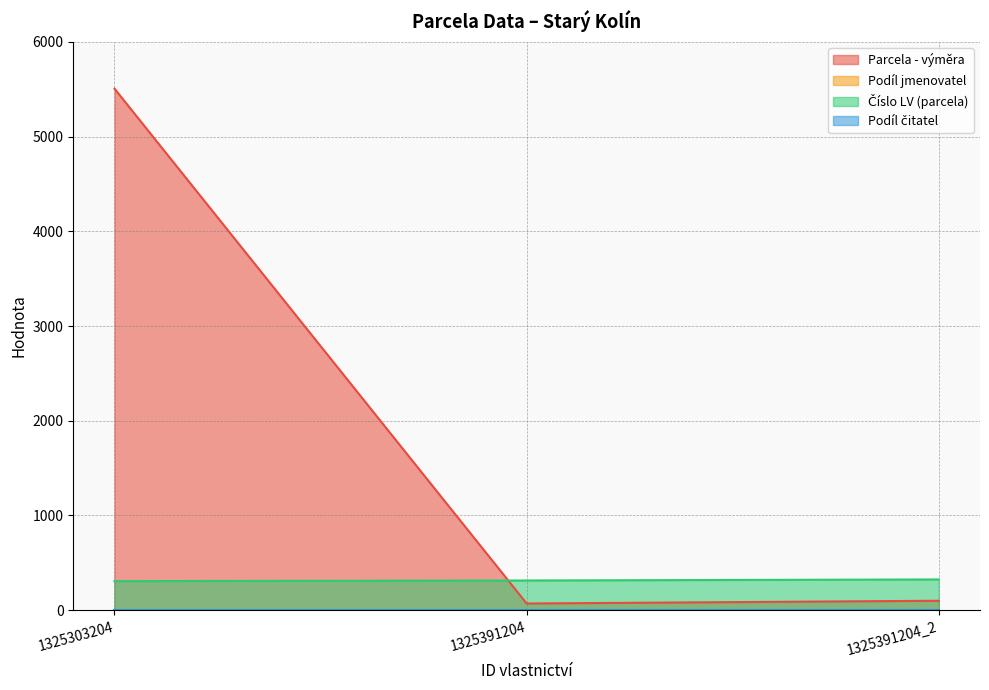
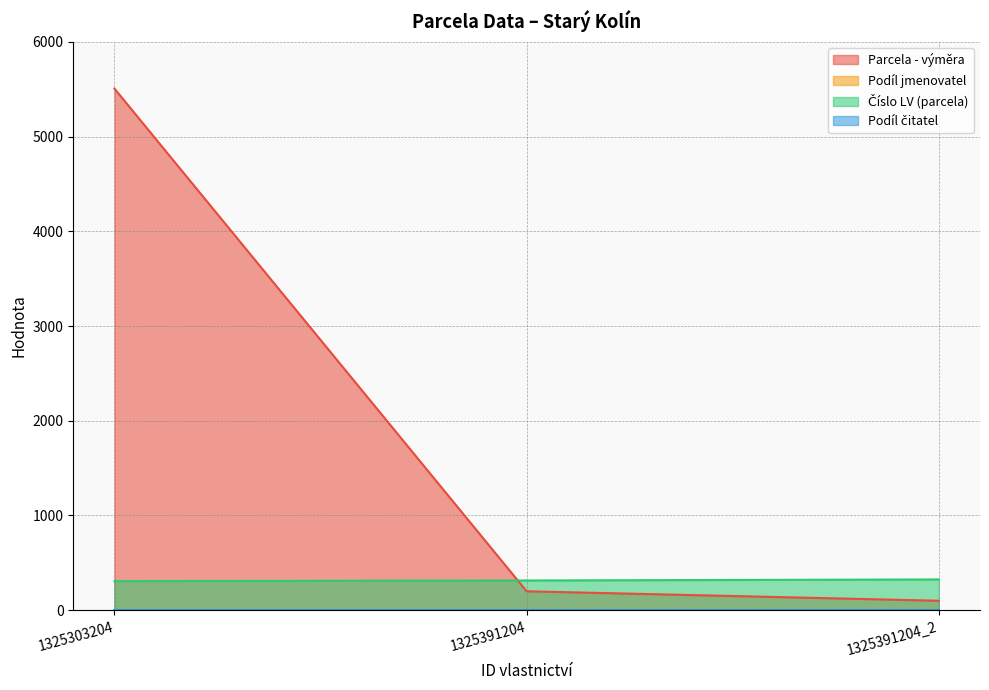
Parcela - výměra, 1325391204: 100 -> 200
